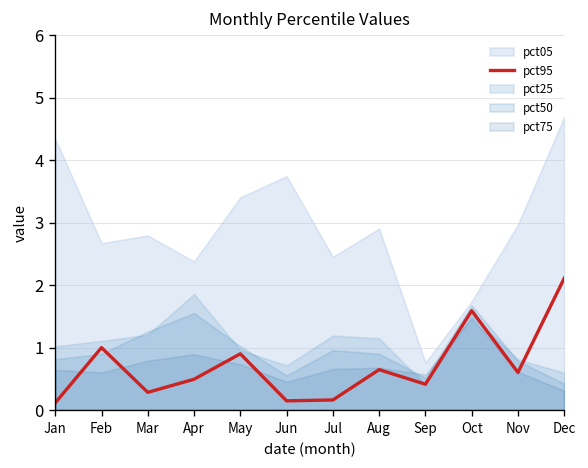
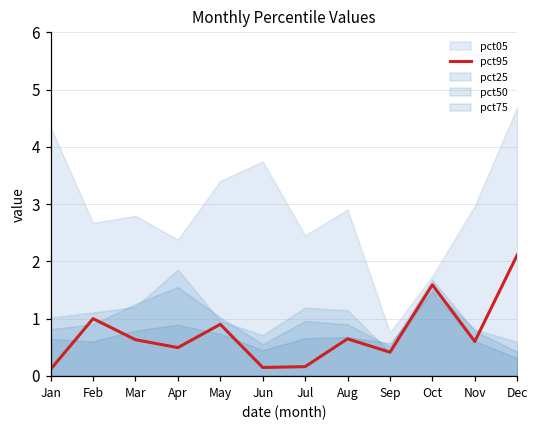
pct95, Mar: 0.3 -> 0.6
